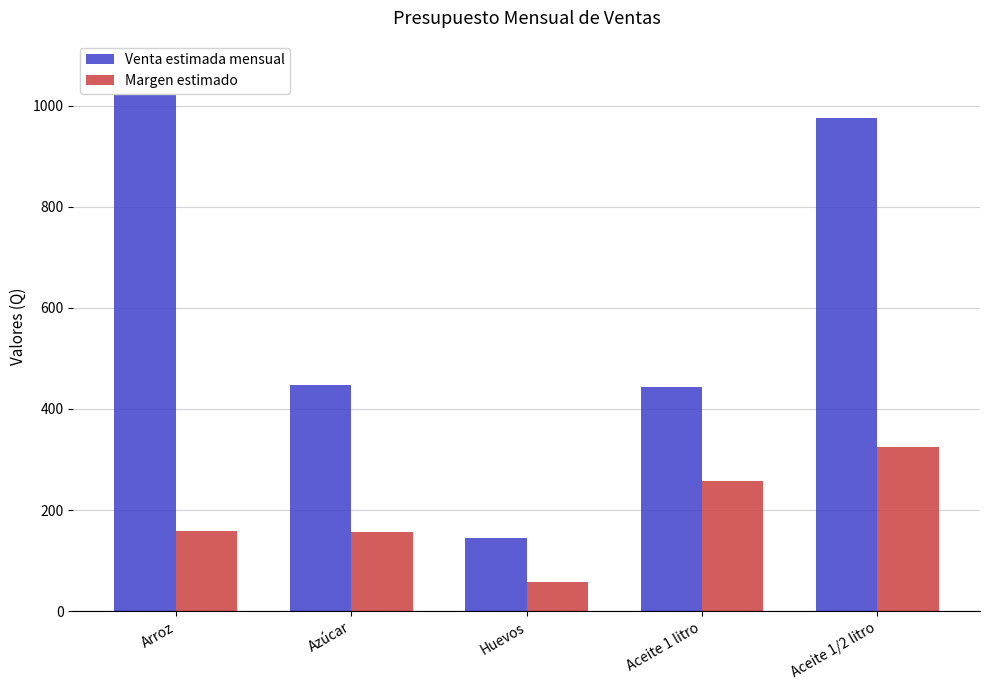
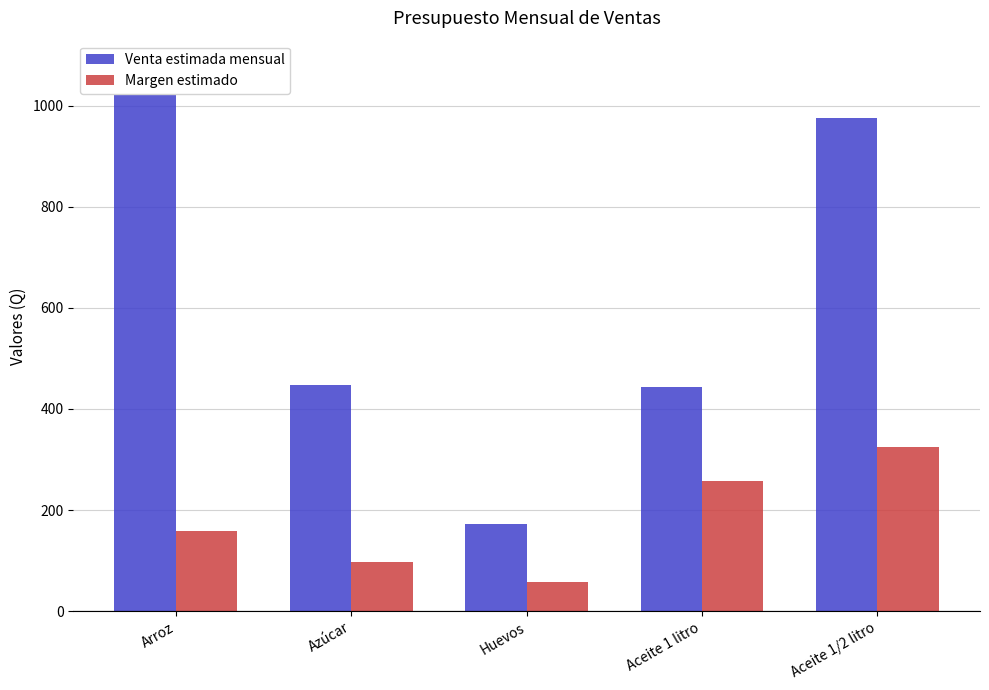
Margen estimado, Azúcar: 160 -> 100
Venta estimada mensual, Huevos: 150 -> 170
